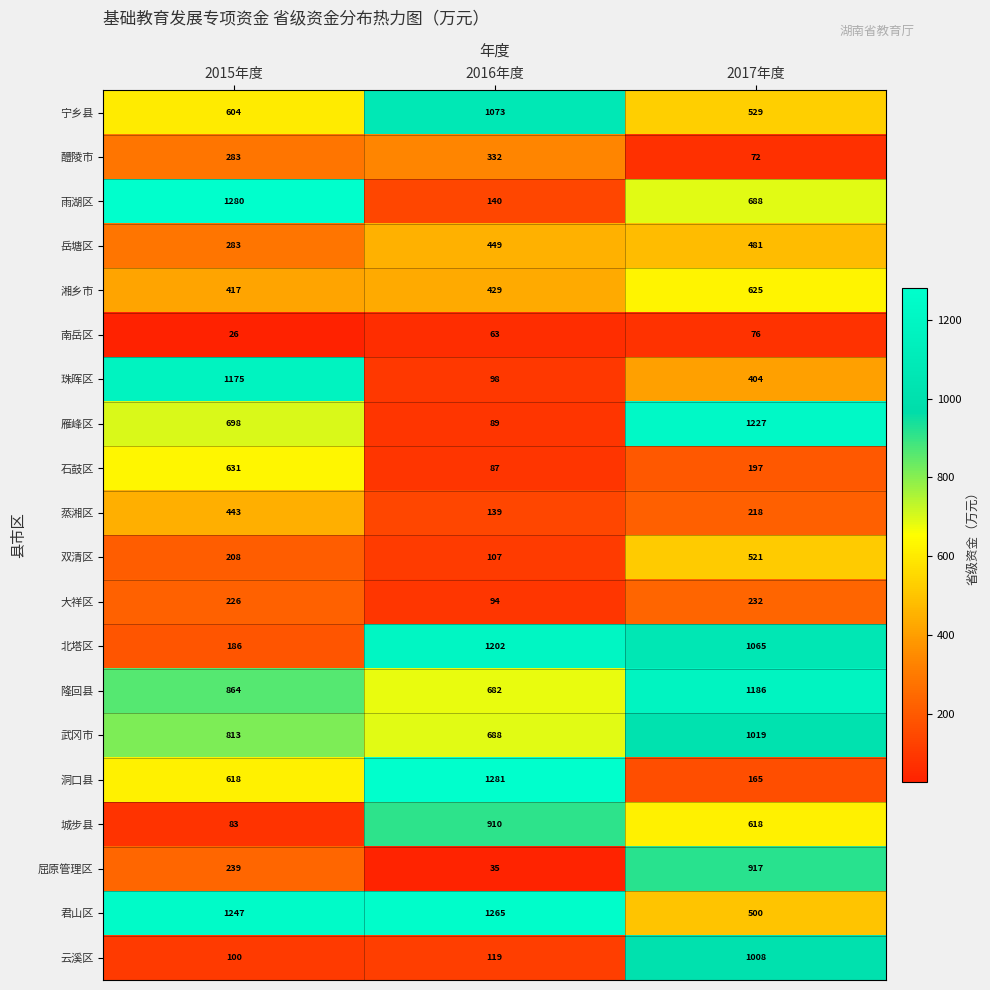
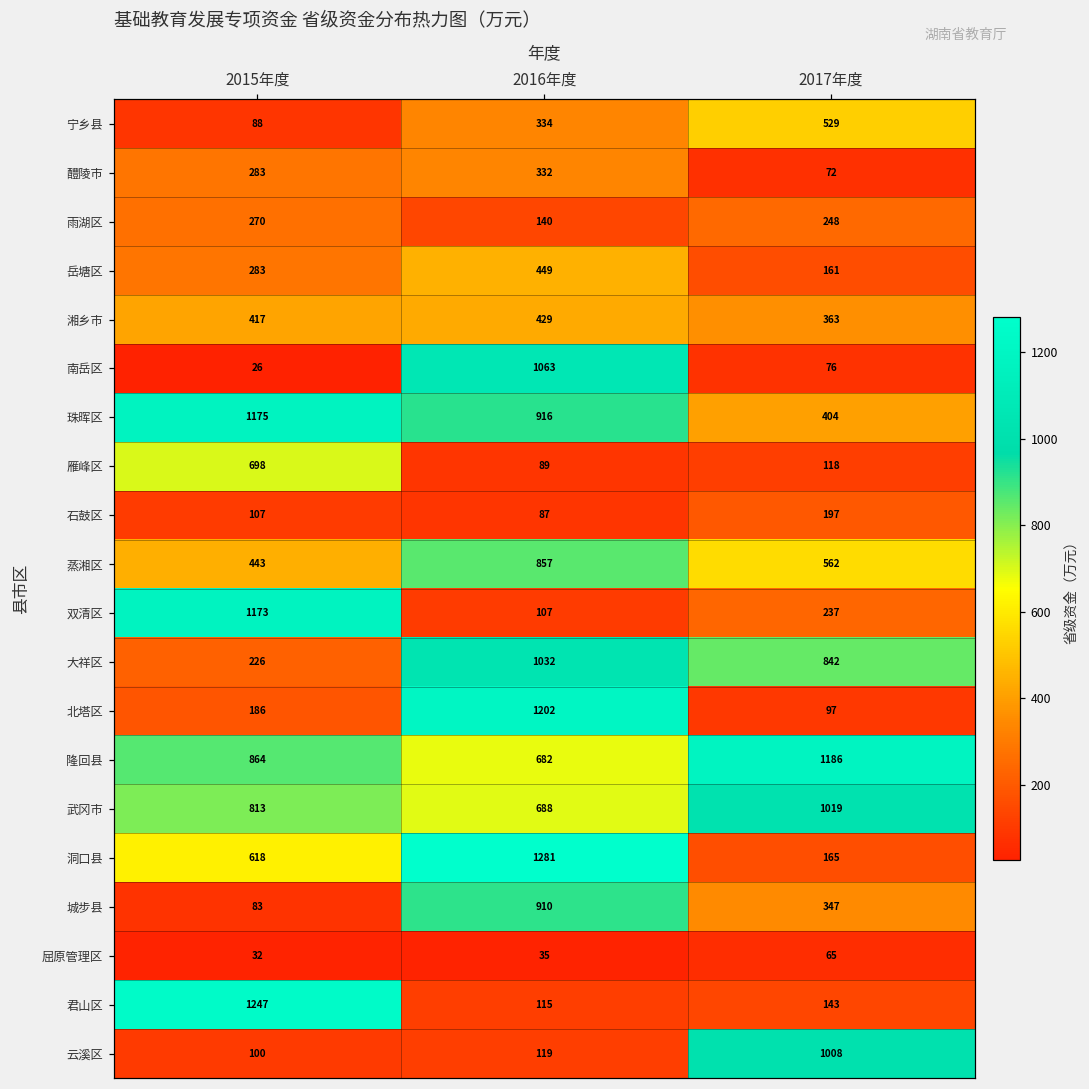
宁乡县, 2015年度: 604 -> 88
宁乡县, 2016年度: 1073 -> 334
雨湖区, 2015年度: 1280 -> 270
雨湖区, 2017年度: 688 -> 248
岳塘区, 2017年度: 481 -> 161
湘乡市, 2017年度: 625 -> 363
南岳区, 2016年度: 63 -> 1063
珠晖区, 2016年度: 98 -> 916
雁峰区, 2017年度: 1227 -> 118
石鼓区, 2015年度: 631 -> 107
蒸湘区, 2016年度: 139 -> 857
蒸湘区, 2017年度: 218 -> 562
双清区, 2015年度: 208 -> 1173
双清区, 2017年度: 521 -> 237
大祥区, 2016年度: 94 -> 1032
大祥区, 2017年度: 232 -> 842
北塔区, 2017年度: 1065 -> 97
城步县, 2017年度: 618 -> 347
屈原管理区, 2015年度: 239 -> 32
屈原管理区, 2017年度: 917 -> 65
君山区, 2016年度: 1265 -> 115
君山区, 2017年度: 500 -> 143
